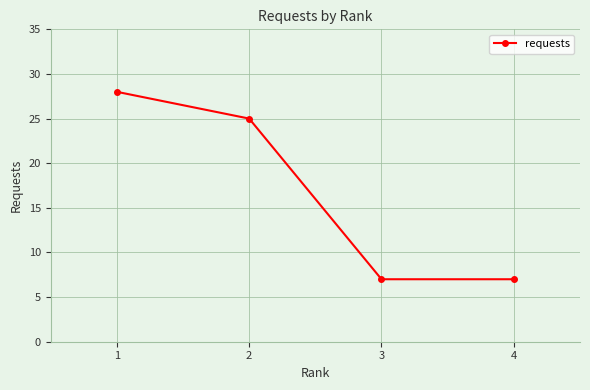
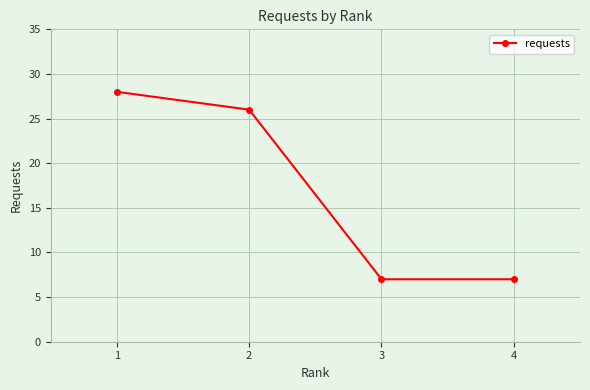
2: 25 -> 26
